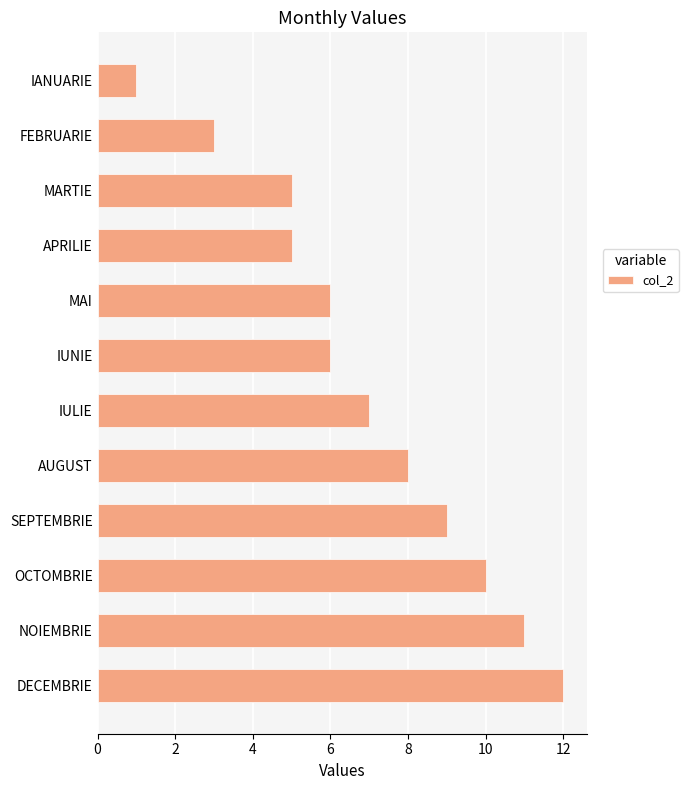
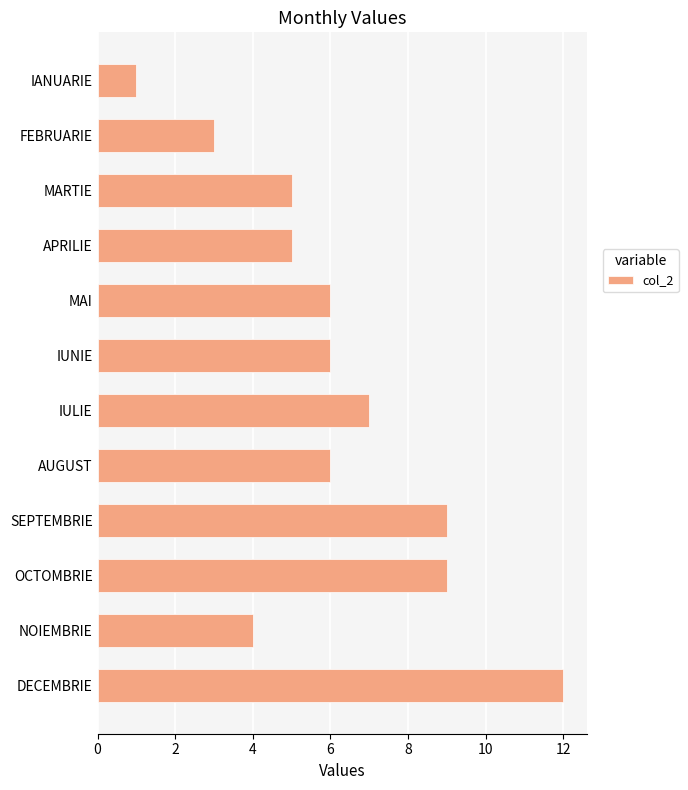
AUGUST: 8 -> 6
OCTOMBRIE: 10 -> 9
NOIEMBRIE: 11 -> 4
